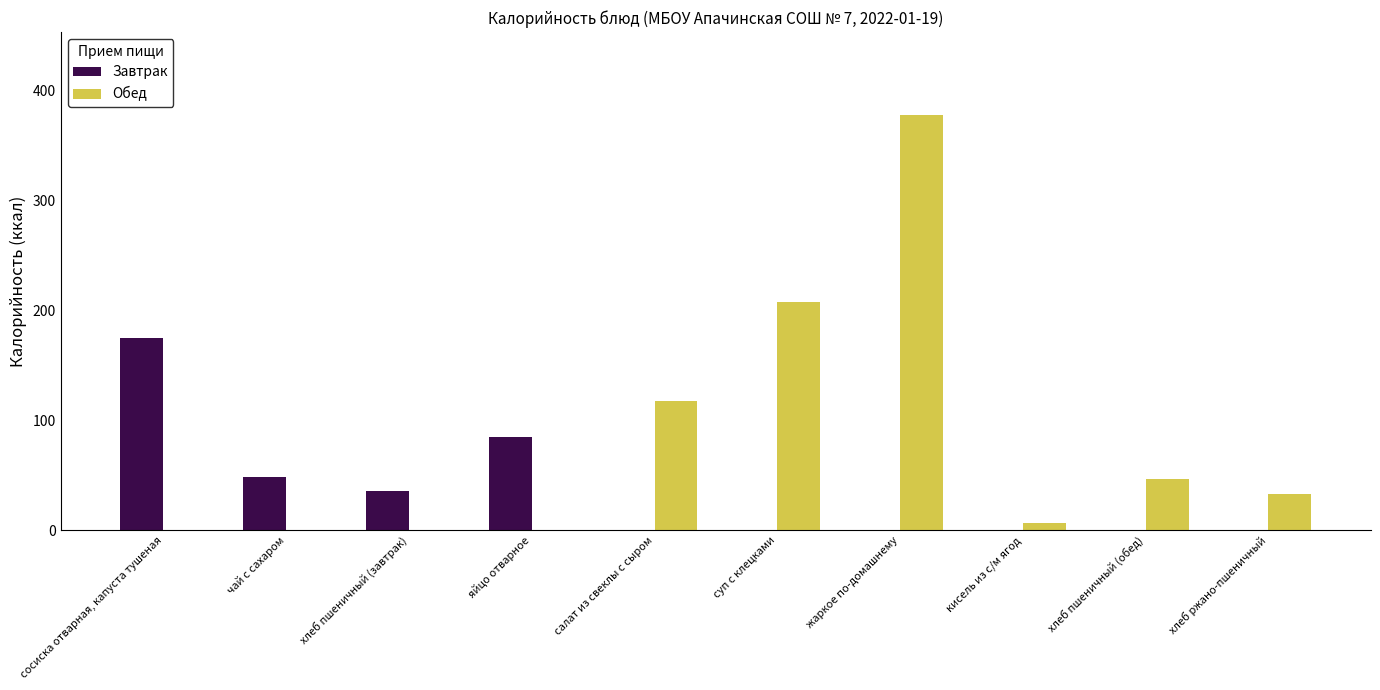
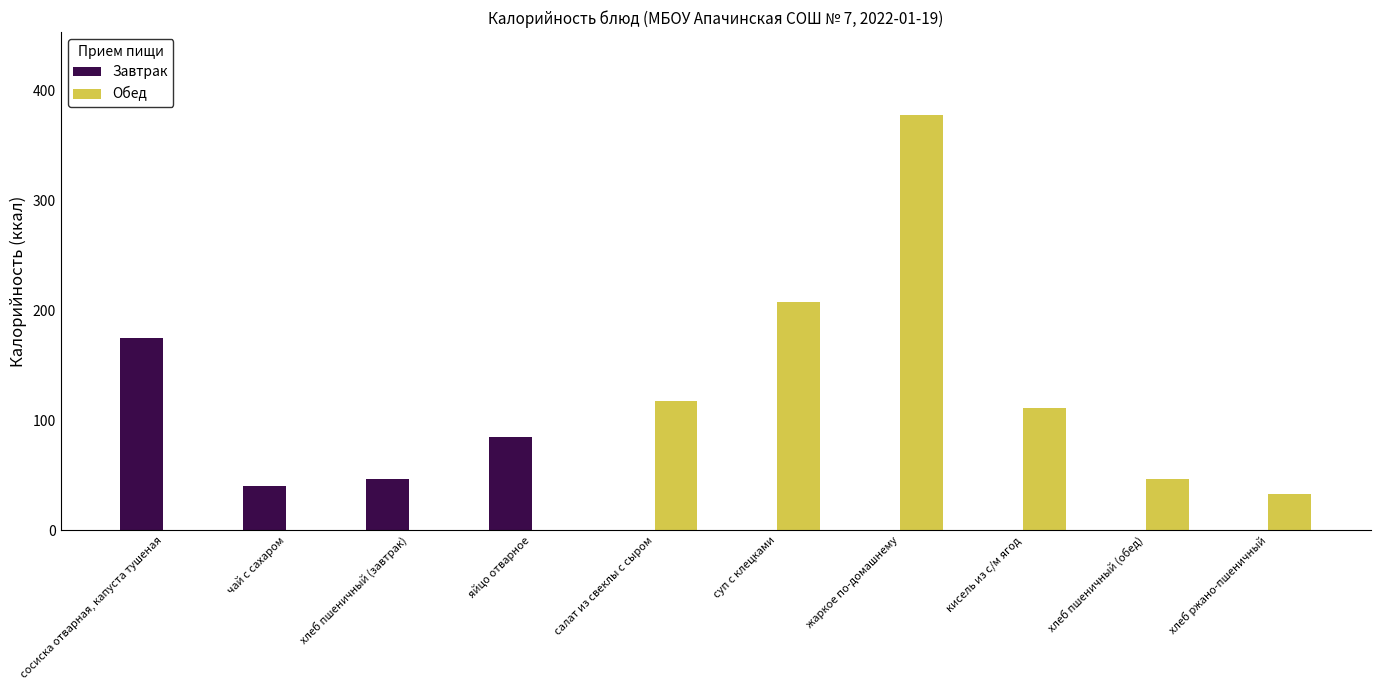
Завтрак, чай с сахаром: 48 -> 40
Завтрак, хлеб пшеничный (завтрак): 35 -> 47
Обед, кисель из с/м ягод: 7 -> 111
